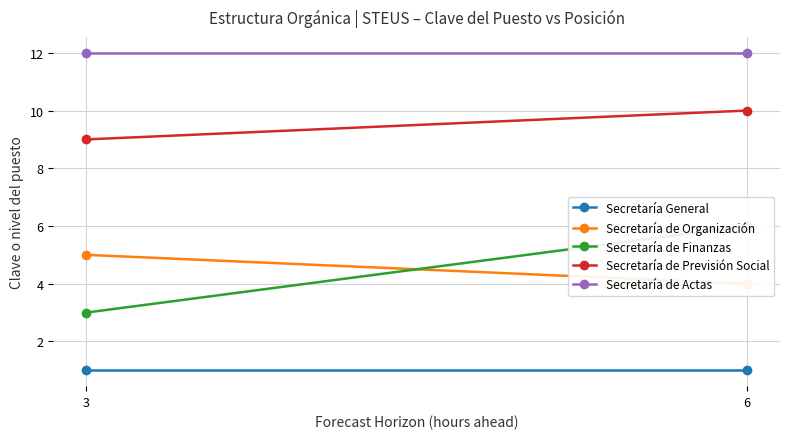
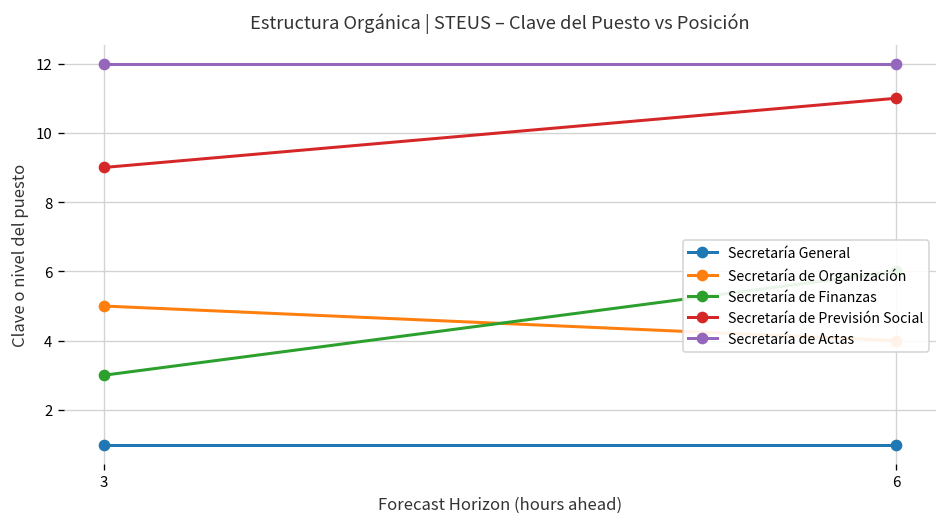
Secretaría de Previsión Social, 6: 10 -> 11
